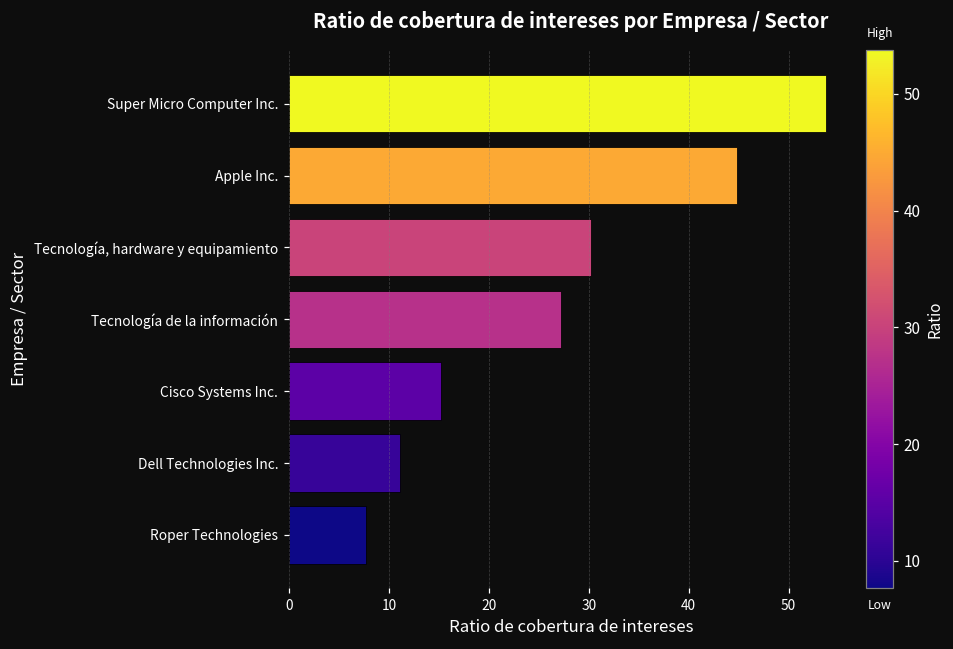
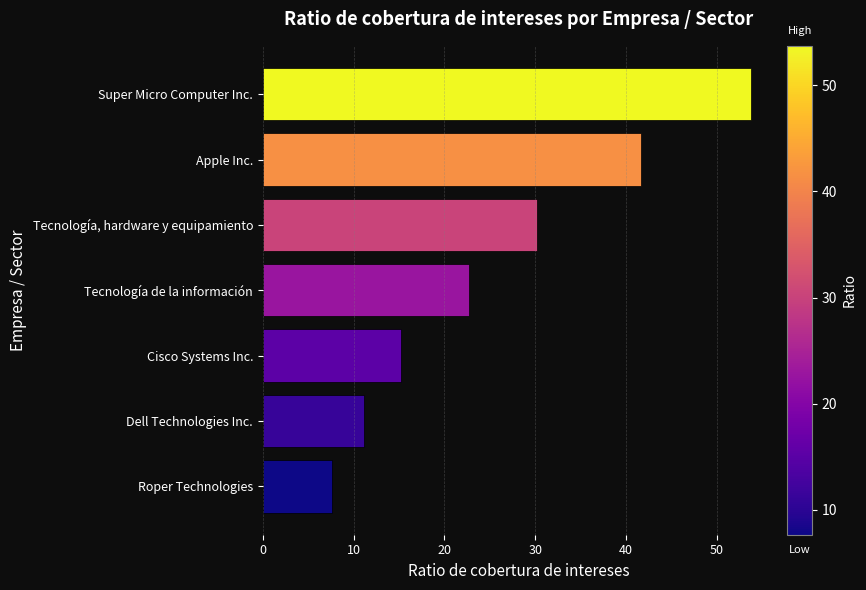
Apple Inc.: 45 -> 42
Tecnología de la información: 27 -> 23
